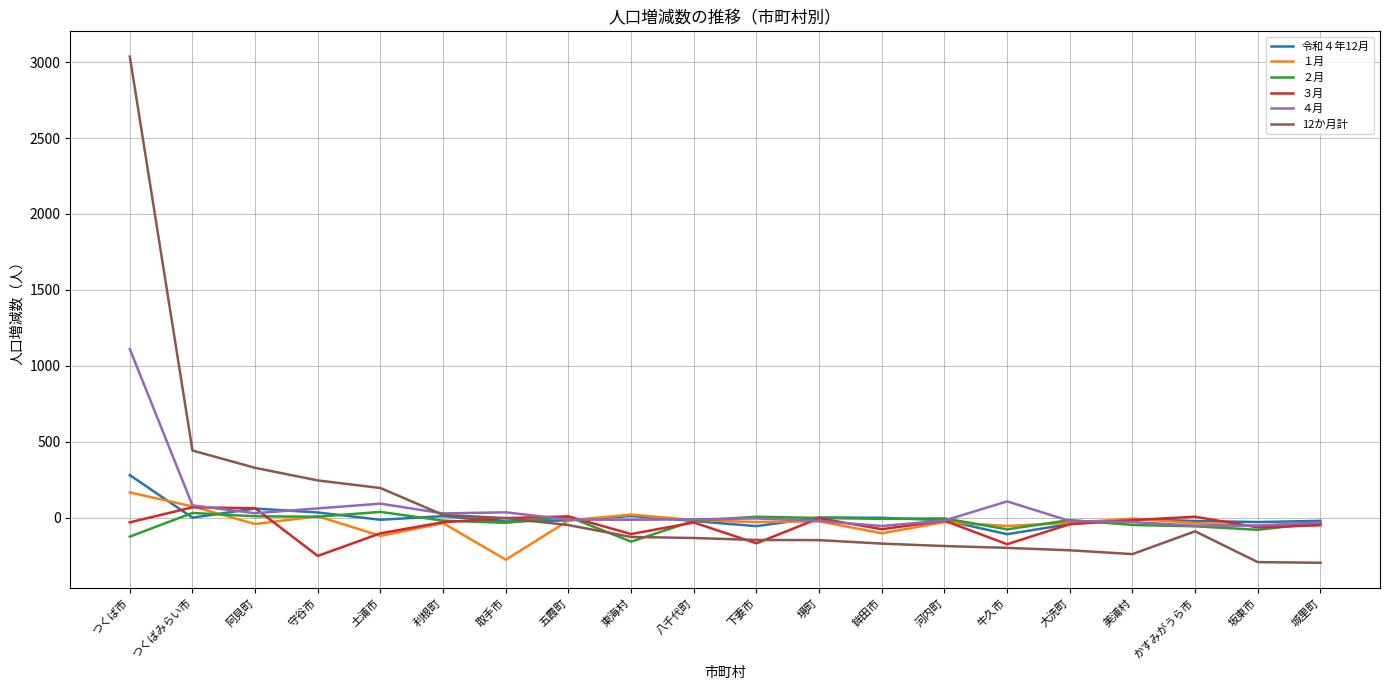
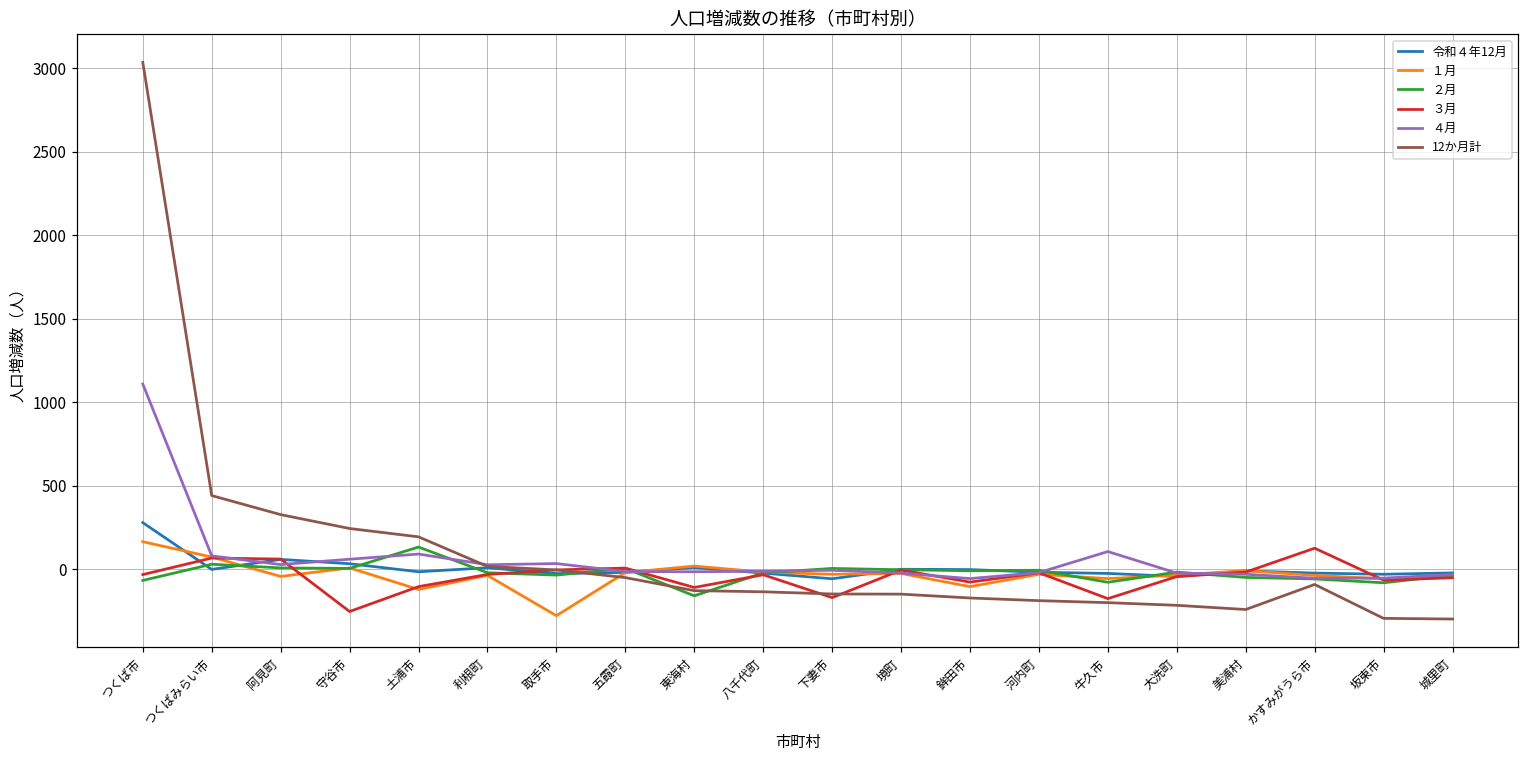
２月, つくば市: -130 -> -70
２月, 土浦市: 40 -> 130
令和４年12月, 牛久市: -110 -> -20
３月, かすみがうら市: 10 -> 130
